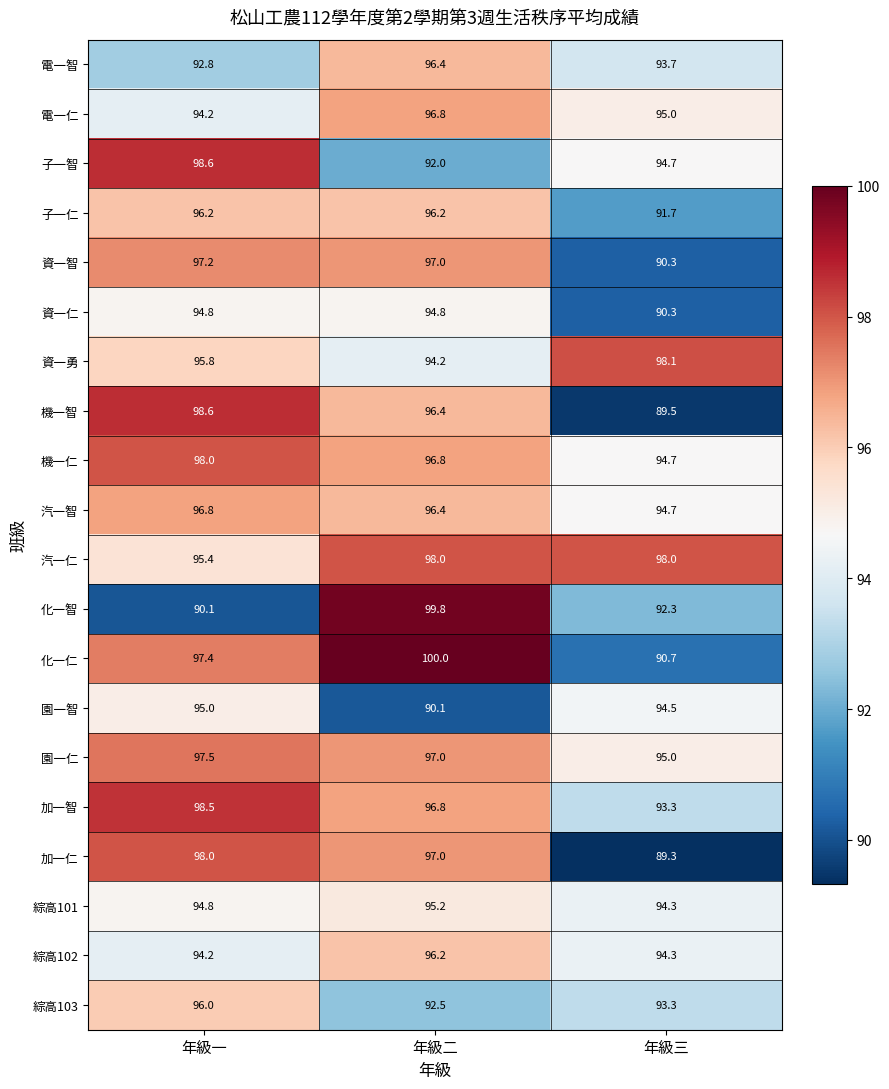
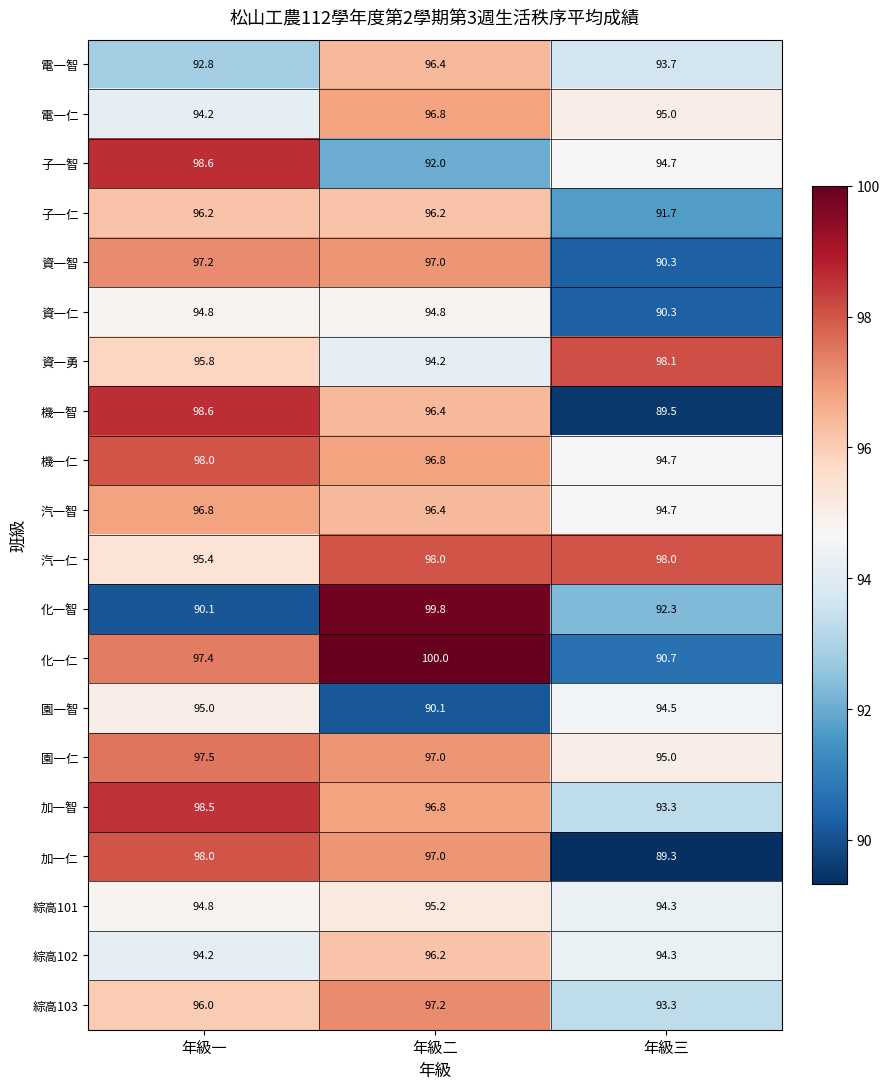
綜高103, 年級二: 92.5 -> 97.2
